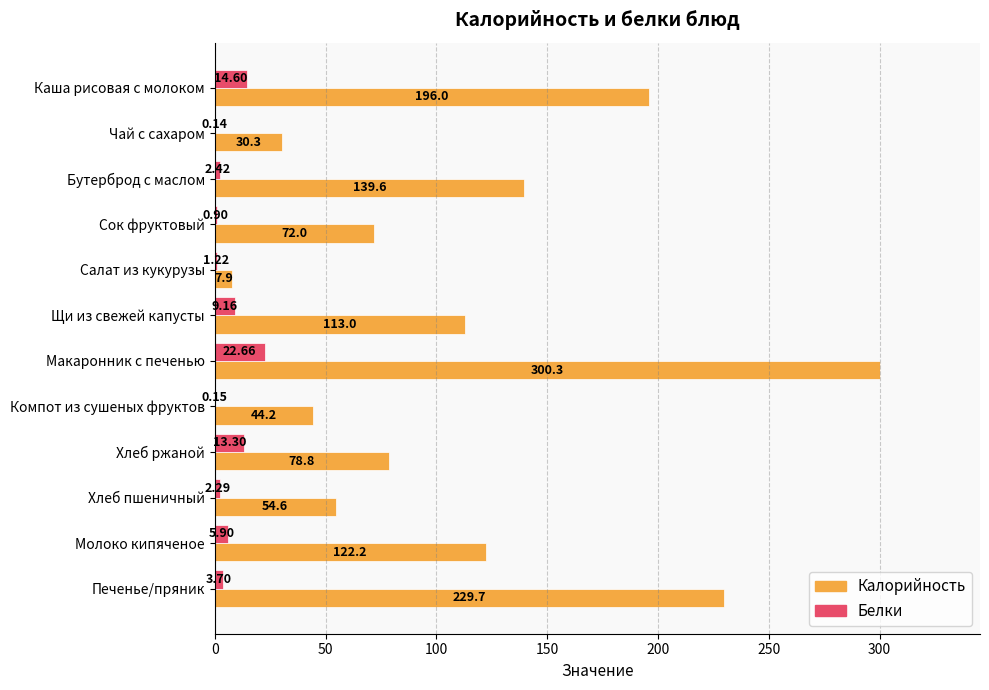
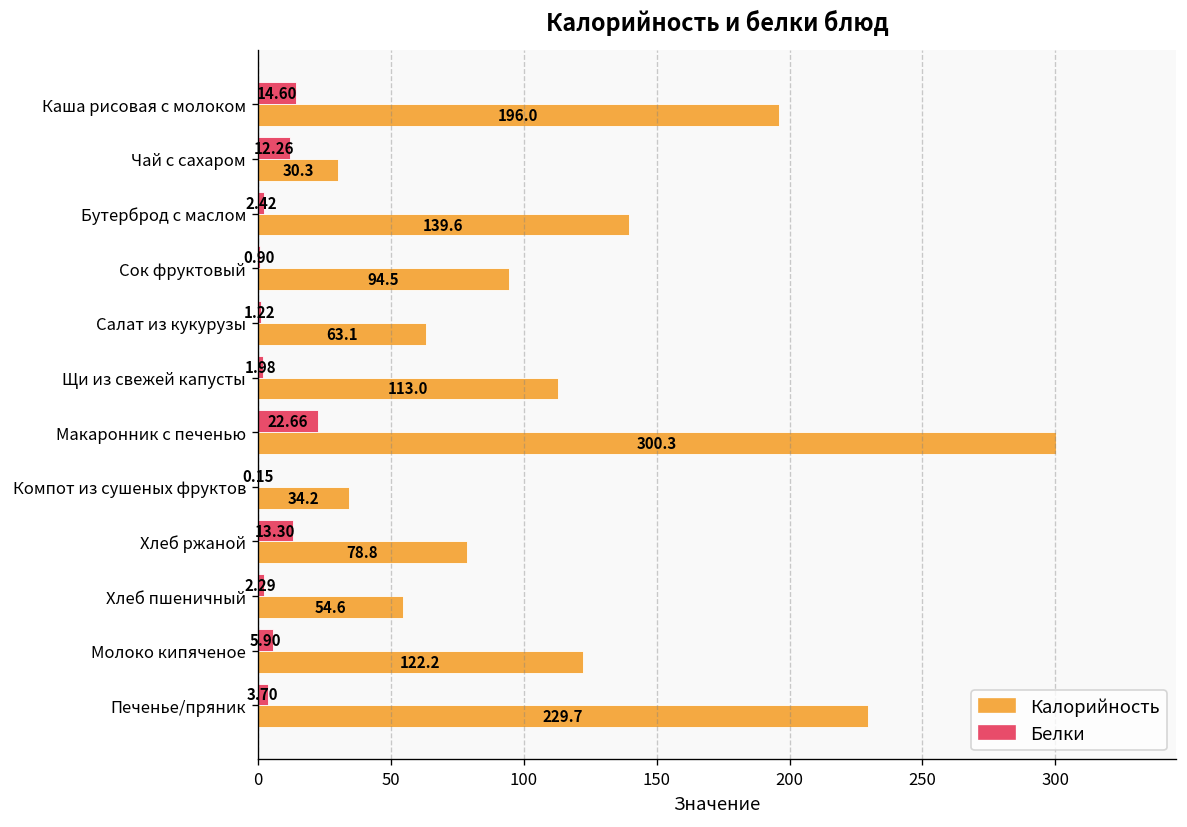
Белки, Чай с сахаром: 0.14 -> 12.26
Калорийность, Сок фруктовый: 72.0 -> 94.5
Калорийность, Салат из кукурузы: 7.9 -> 63.1
Белки, Щи из свежей капусты: 9.16 -> 1.98
Калорийность, Компот из сушеных фруктов: 44.2 -> 34.2
